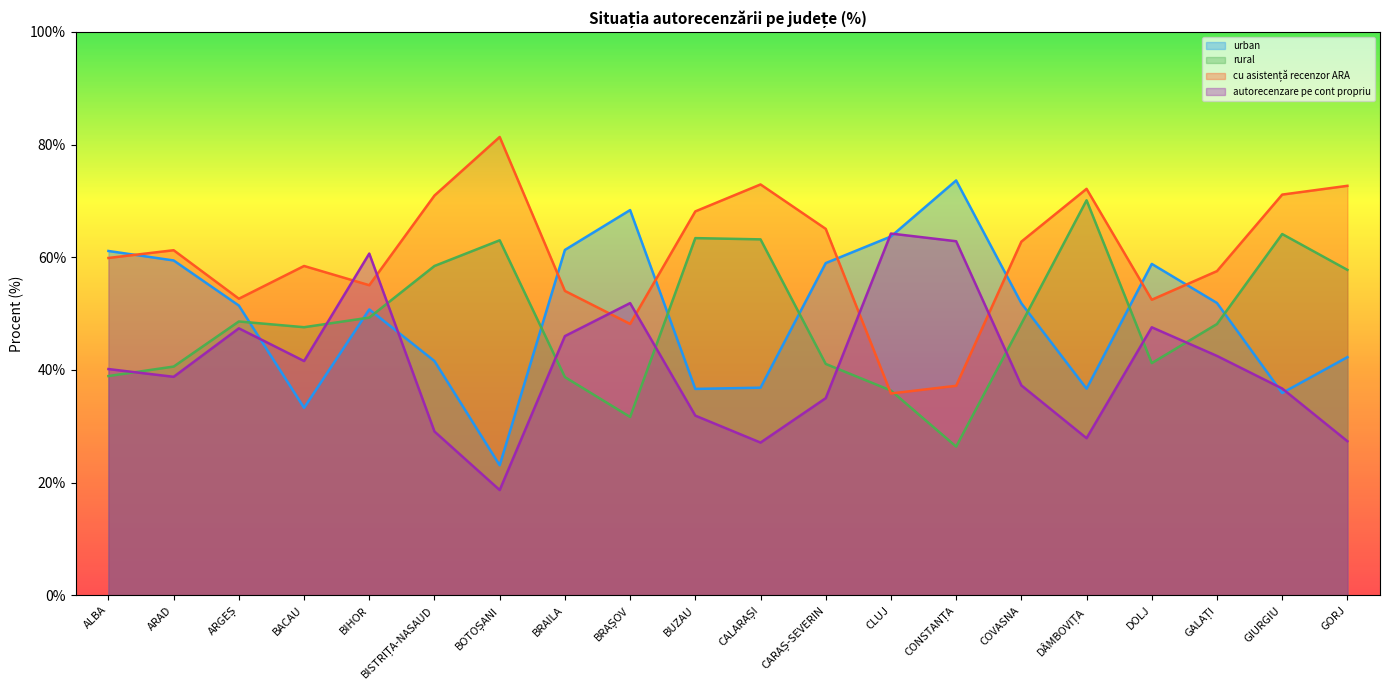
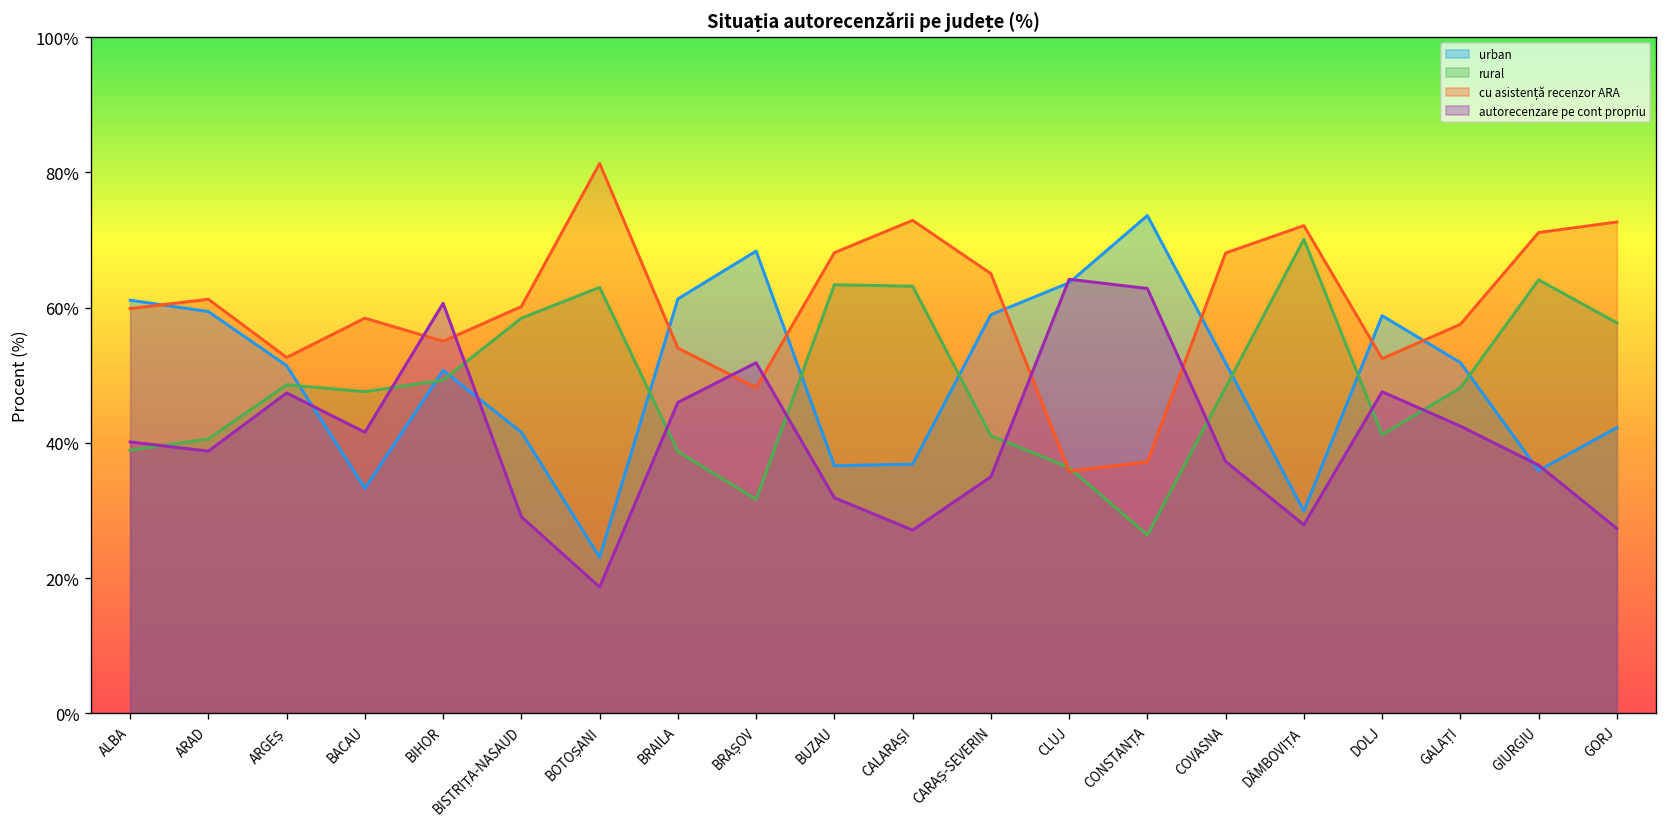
cu asistență recenzor ARA, BISTRIȚA-NASAUD: 71% -> 60%
cu asistență recenzor ARA, COVASNA: 63% -> 68%
urban, DÂMBOVIȚA: 37% -> 30%
